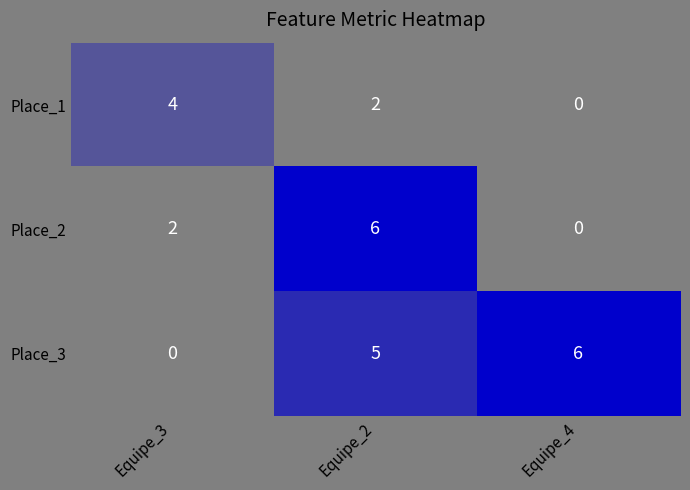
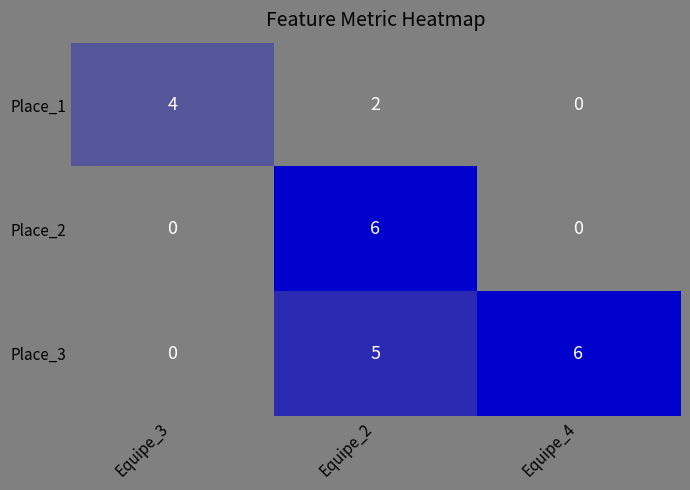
Place_2, Equipe_3: 2 -> 0
